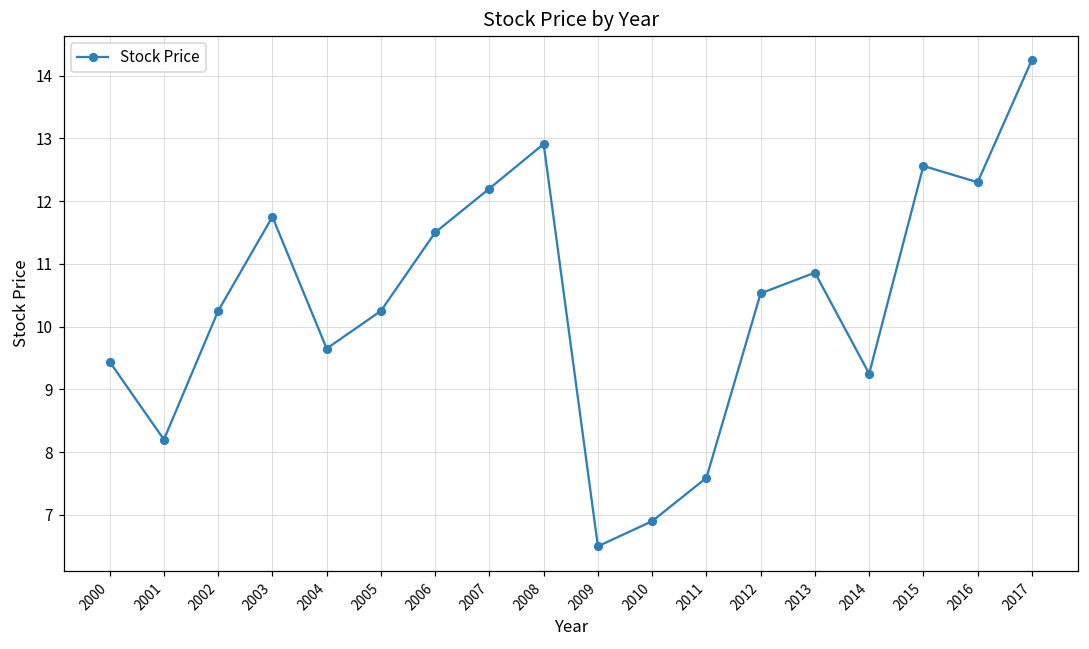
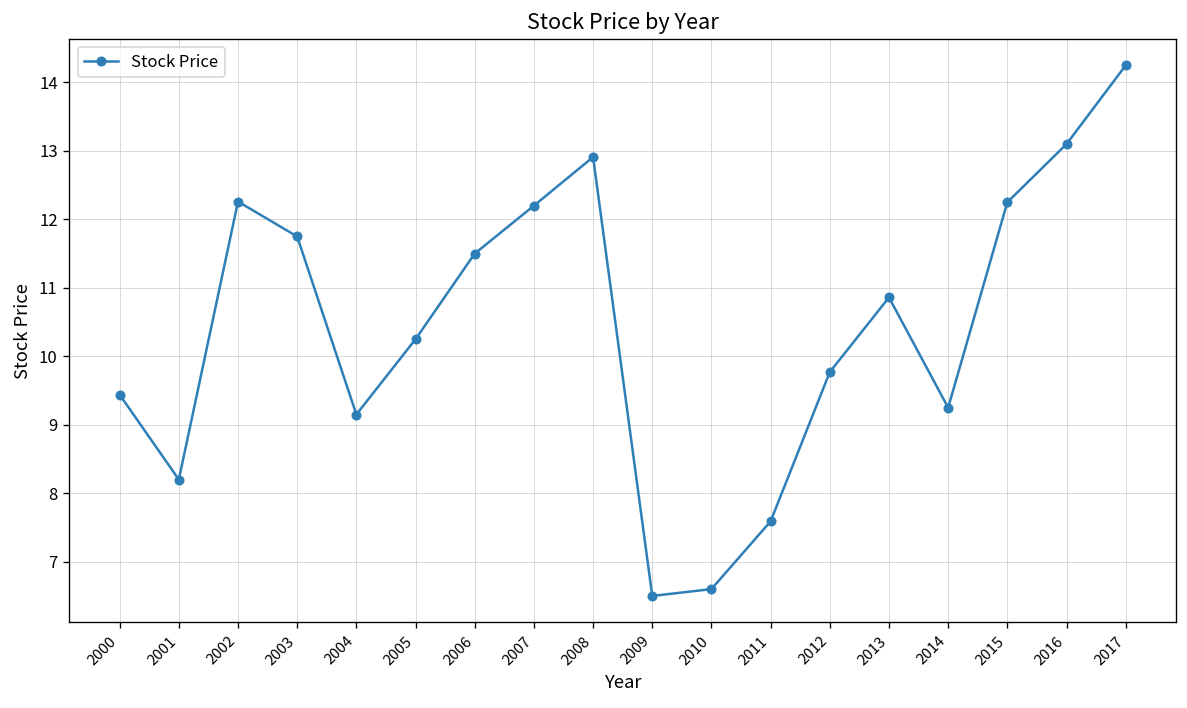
2002: 10.3 -> 12.3
2004: 9.7 -> 9.2
2010: 6.9 -> 6.6
2012: 10.5 -> 9.8
2015: 12.6 -> 12.3
2016: 12.3 -> 13.1
